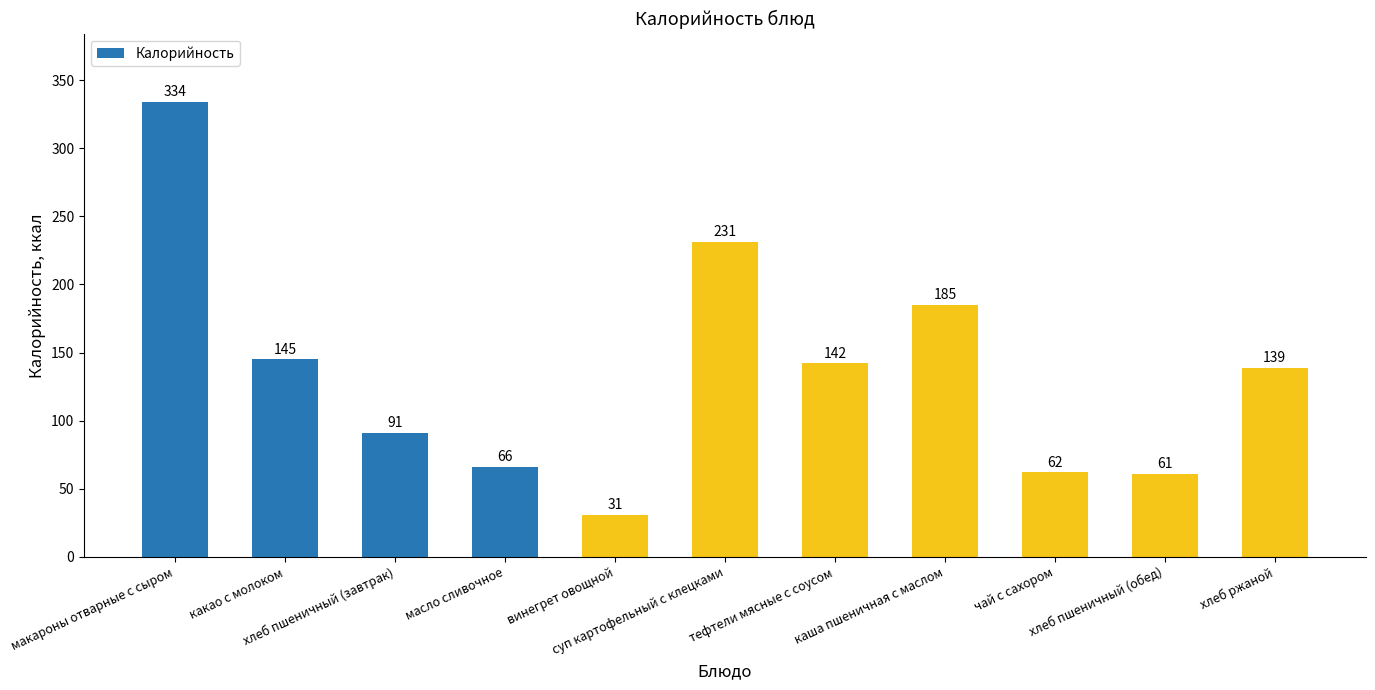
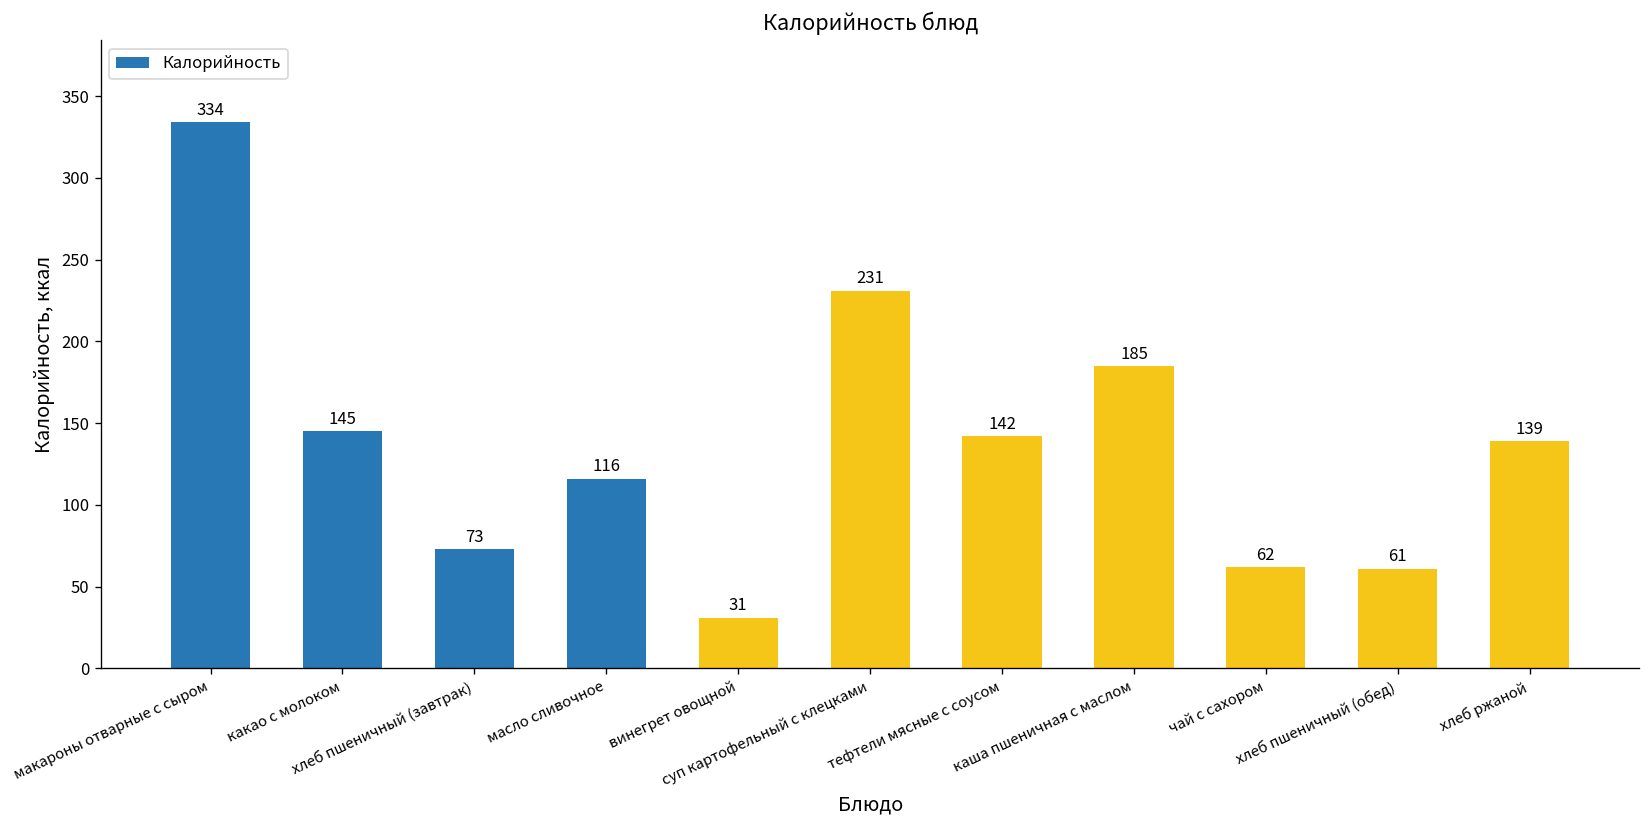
хлеб пшеничный (завтрак): 91 -> 73
масло сливочное: 66 -> 116
